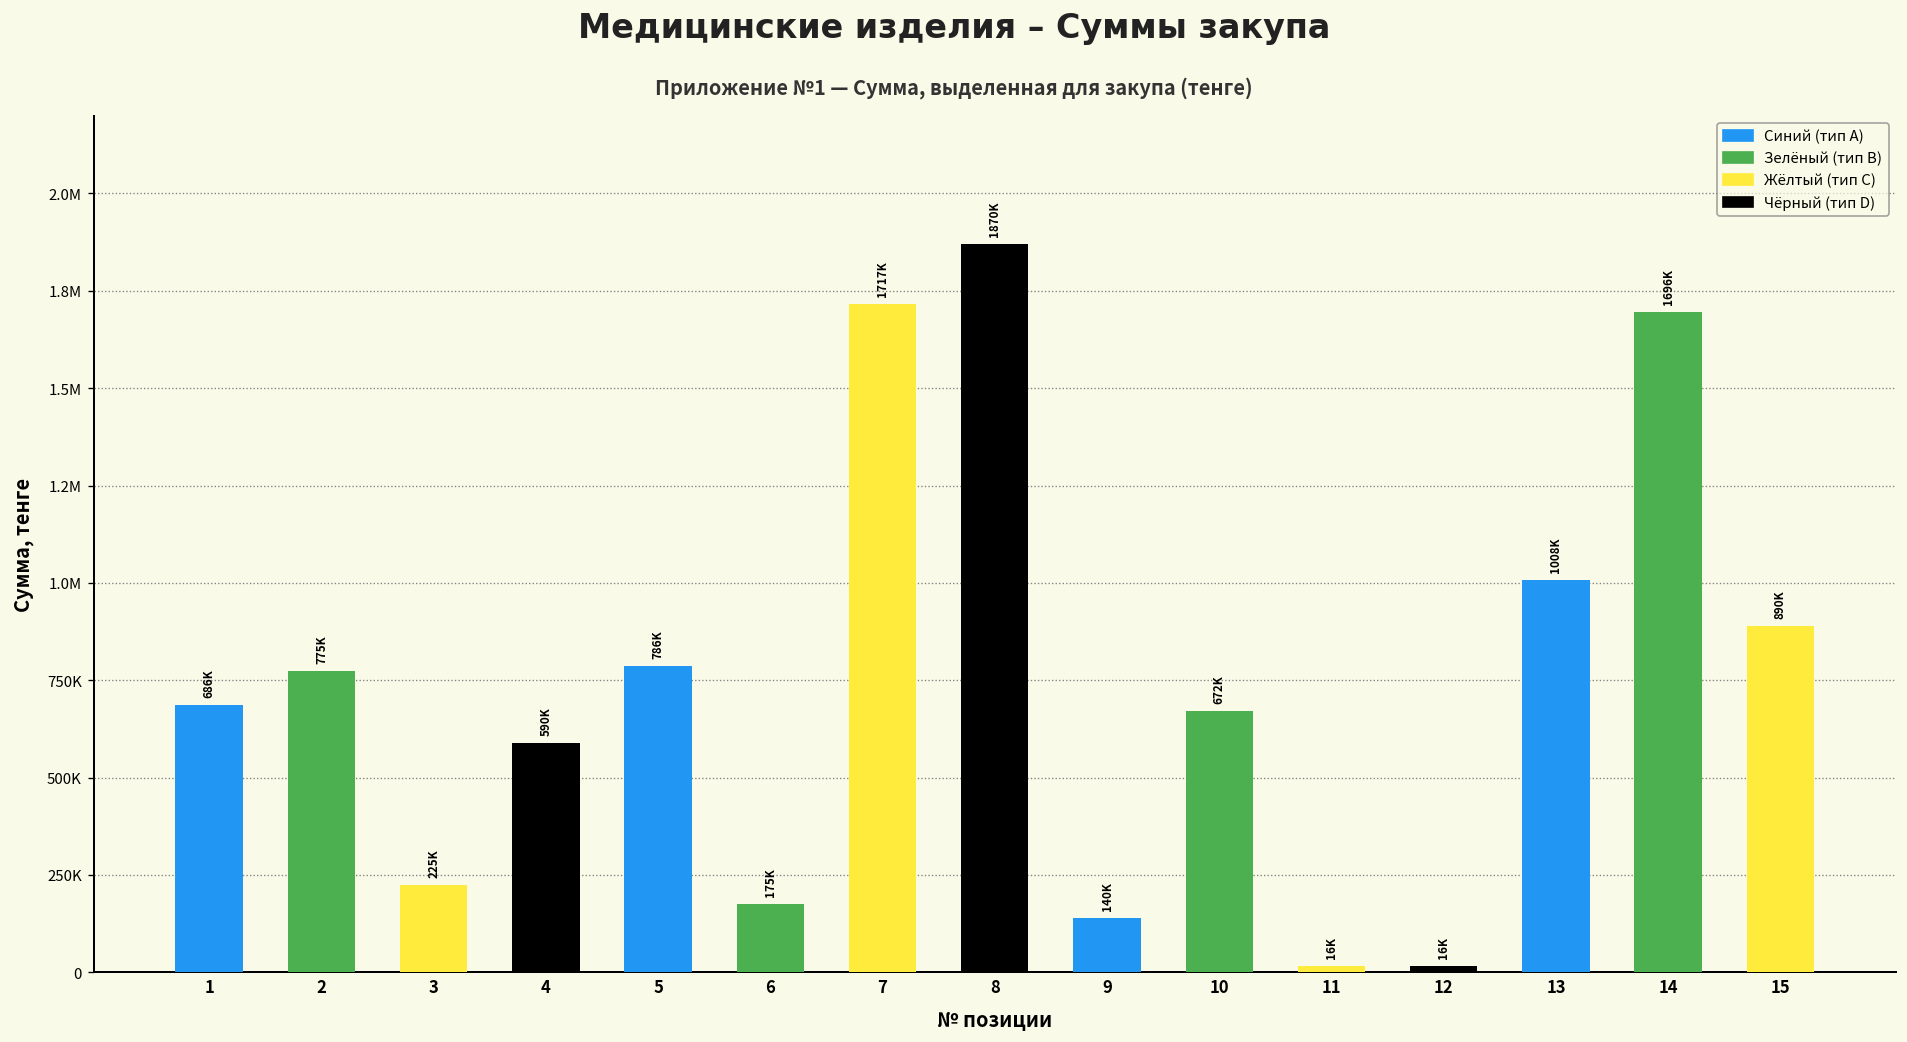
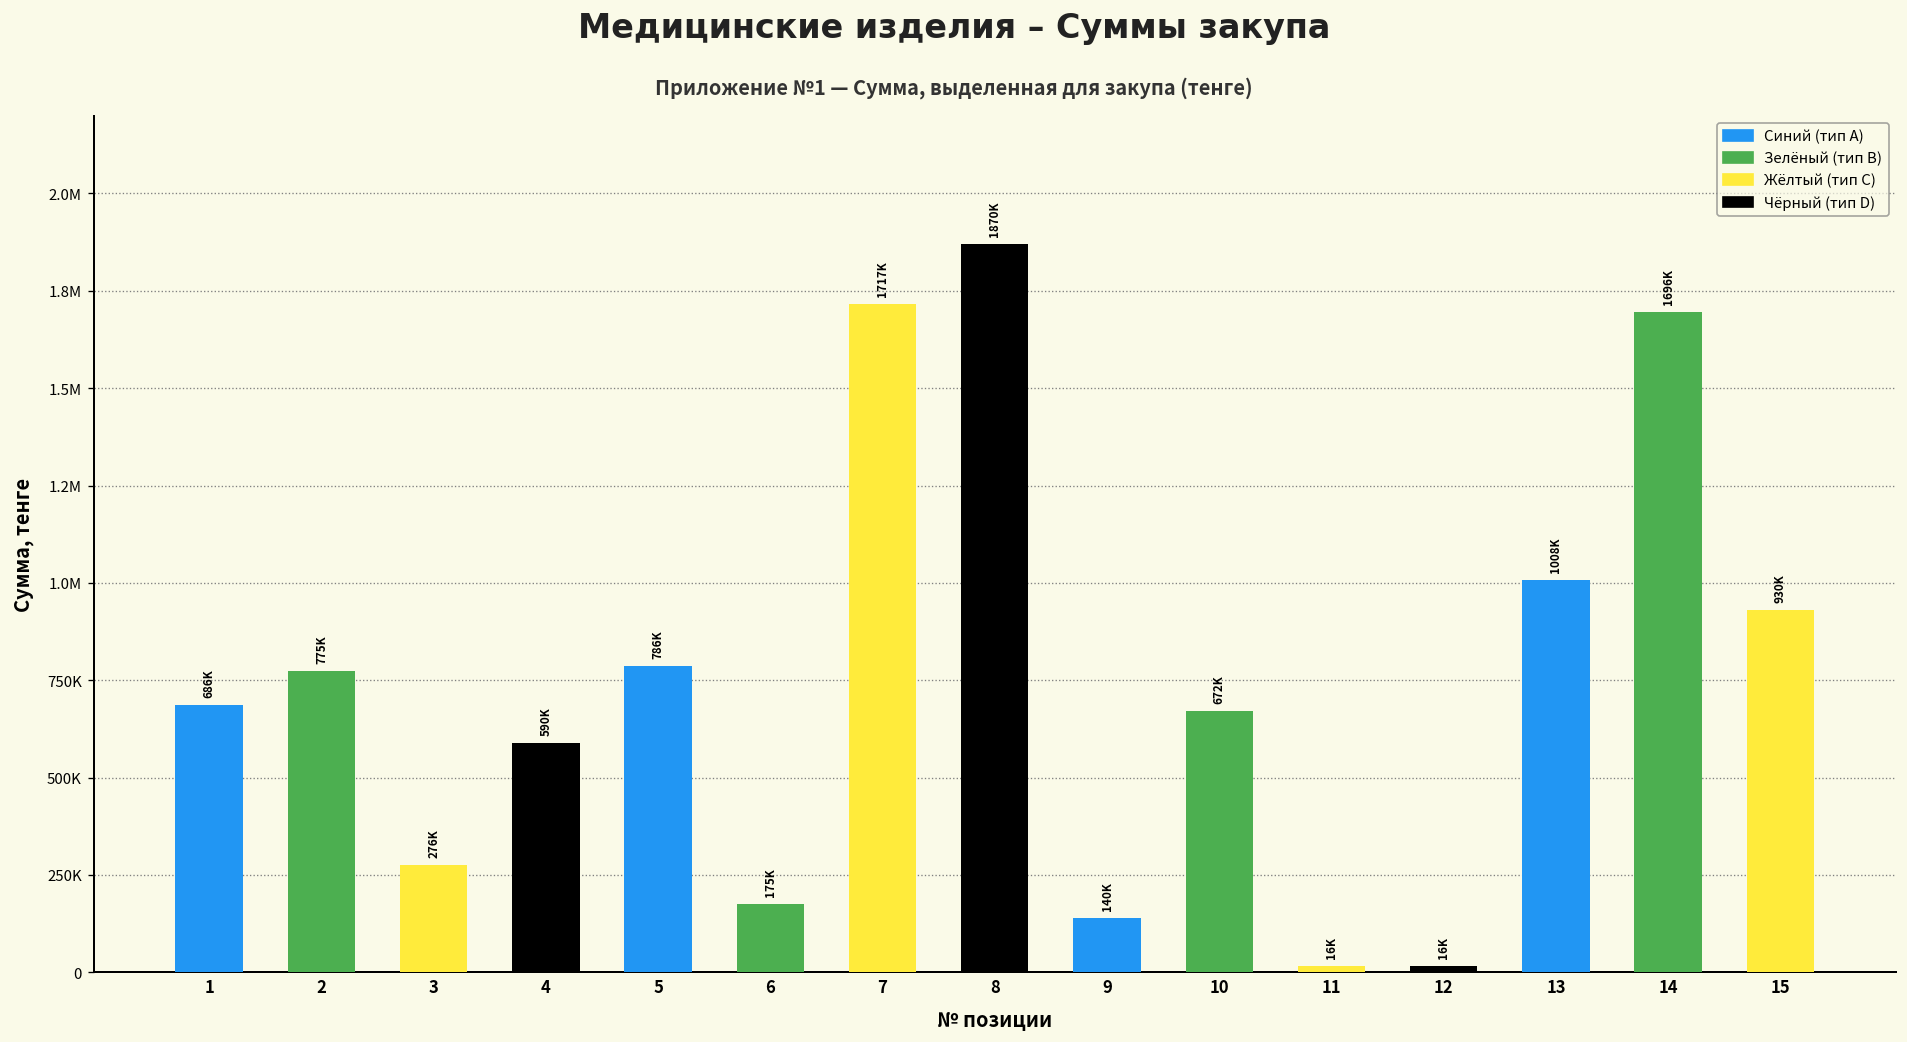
3: 225K -> 276K
15: 890K -> 930K
